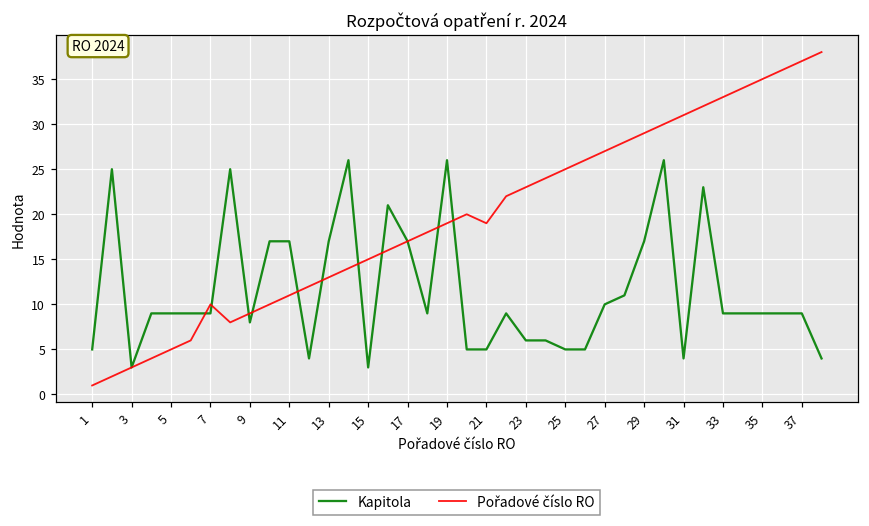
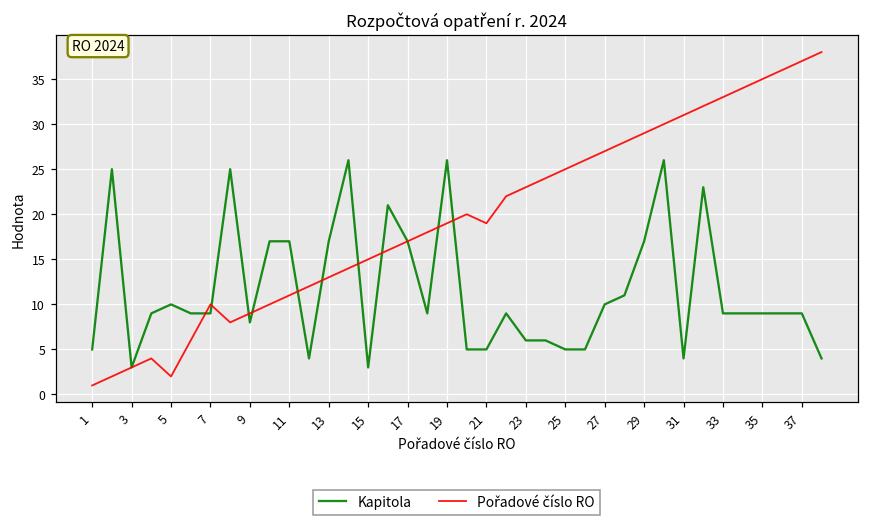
Kapitola, 5: 9 -> 10
Pořadové číslo RO, 5: 5 -> 2
